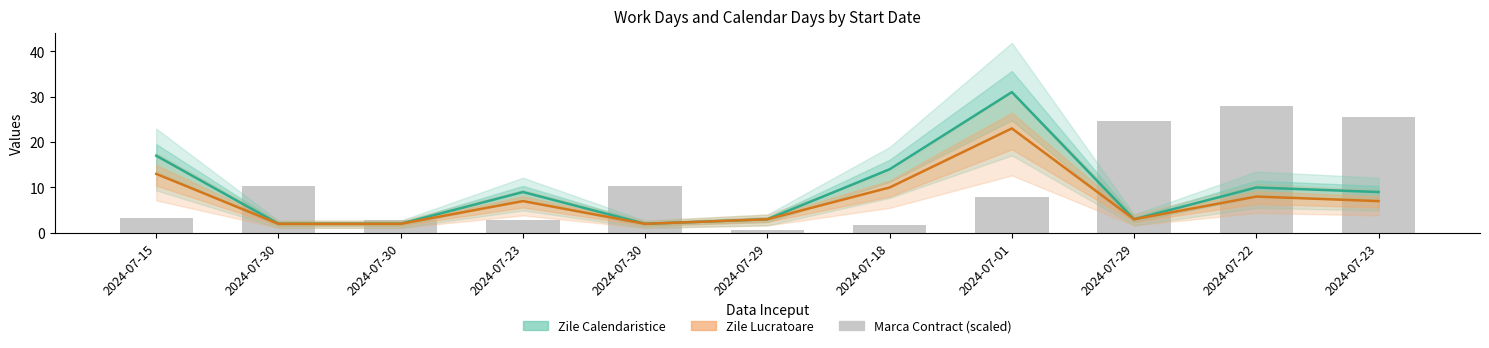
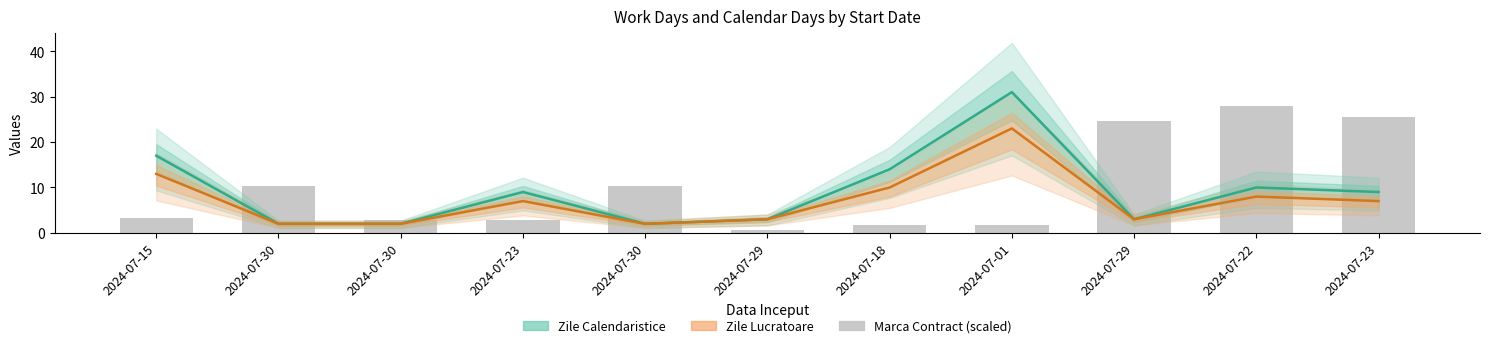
Marca Contract (scaled), 2024-07-01: 8 -> 2
